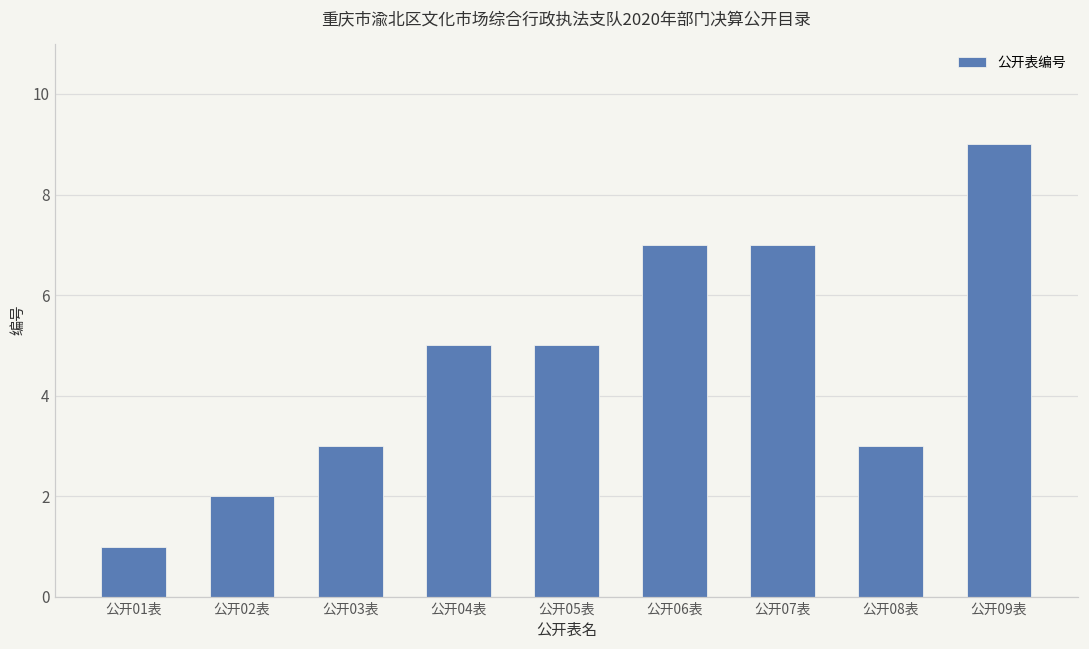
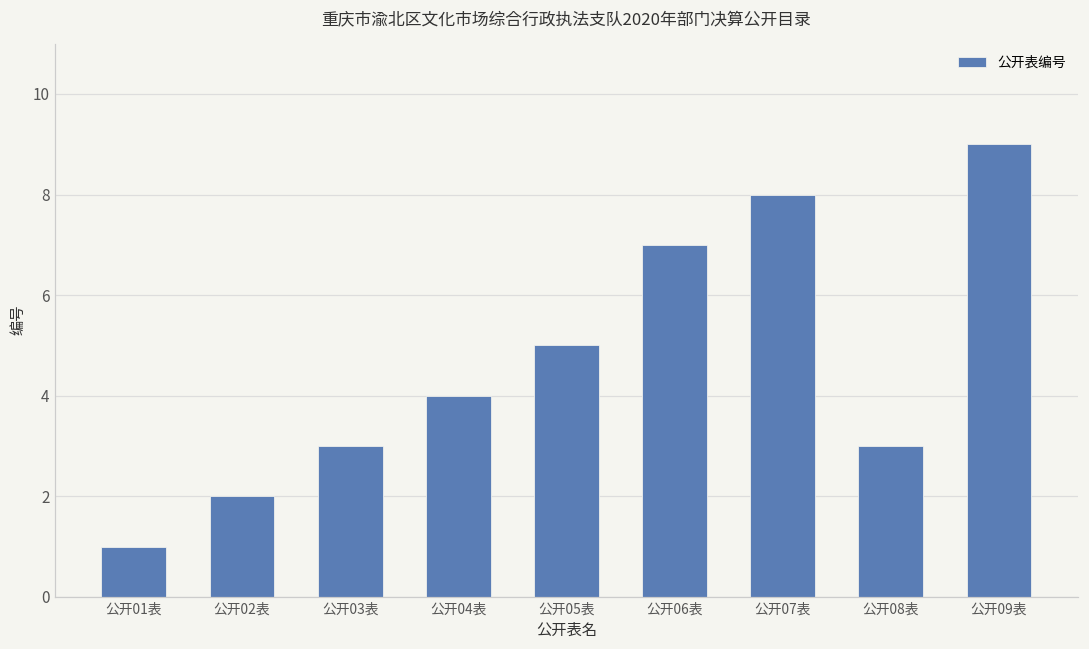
公开04表: 5 -> 4
公开07表: 7 -> 8
